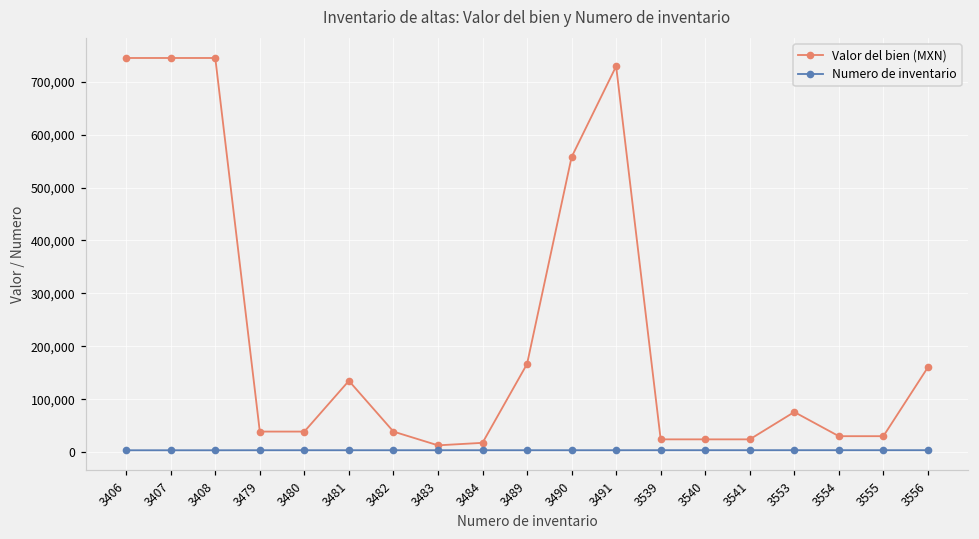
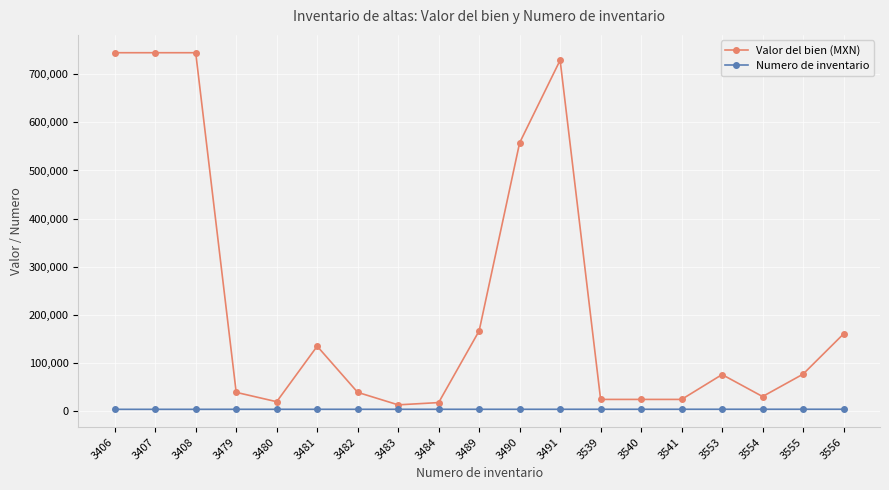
Valor del bien (MXN), 3480: 40,000 -> 20,000
Valor del bien (MXN), 3555: 30,000 -> 80,000
